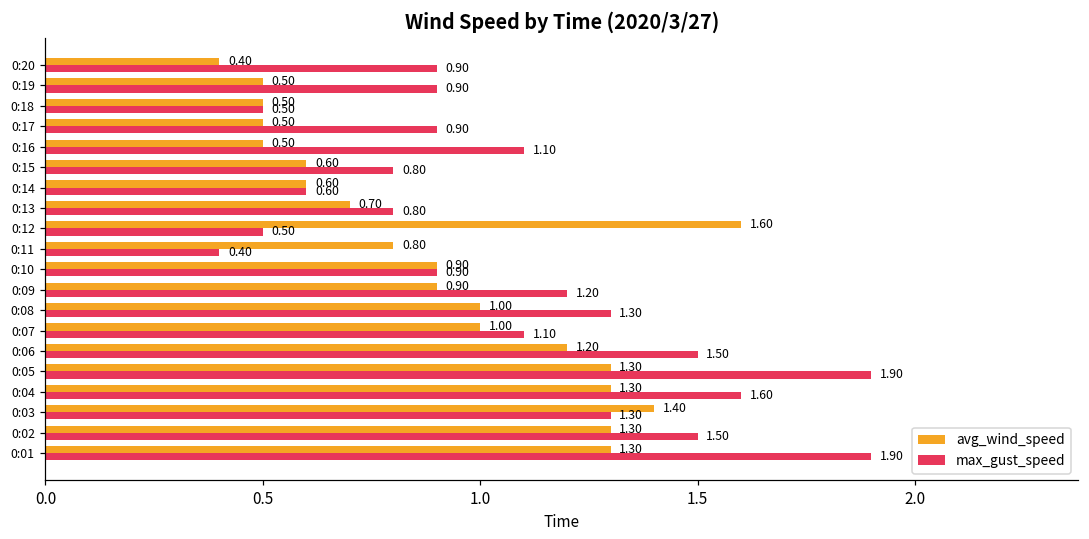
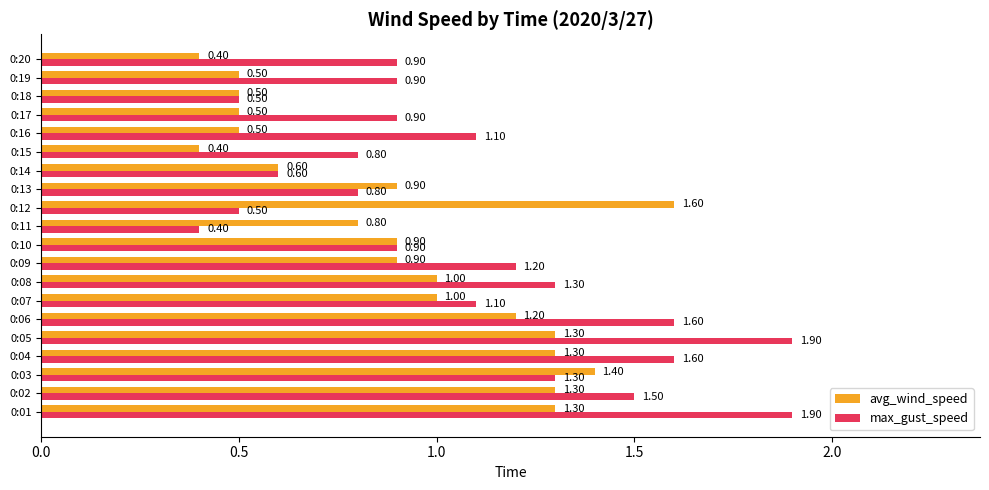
avg_wind_speed, 0:15: 0.60 -> 0.40
avg_wind_speed, 0:13: 0.70 -> 0.90
max_gust_speed, 0:06: 1.50 -> 1.60
